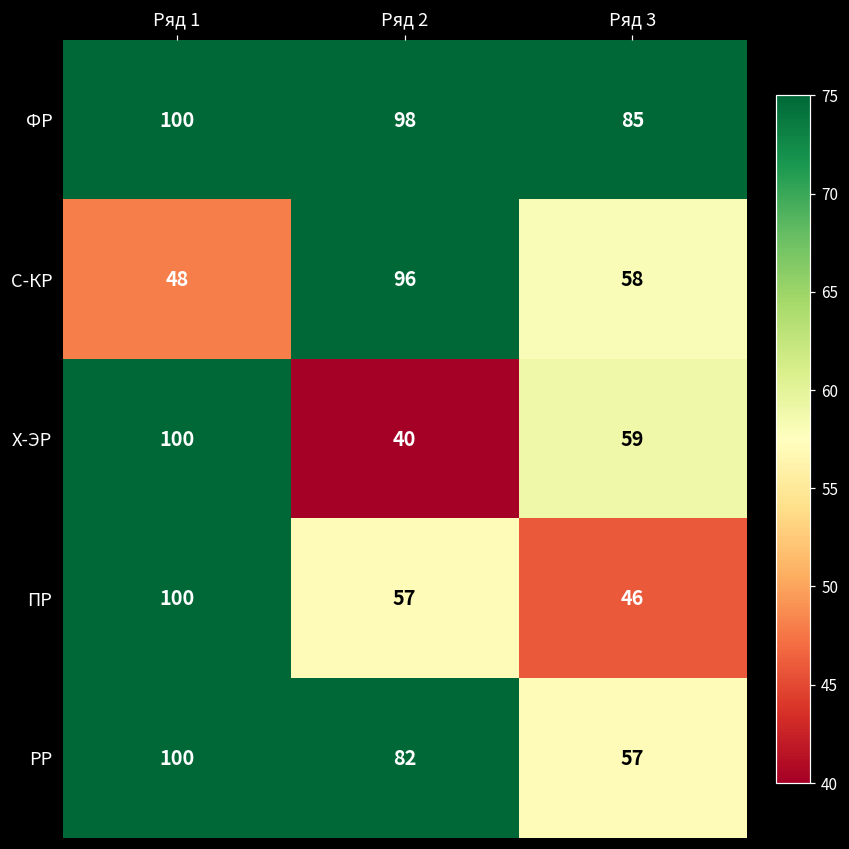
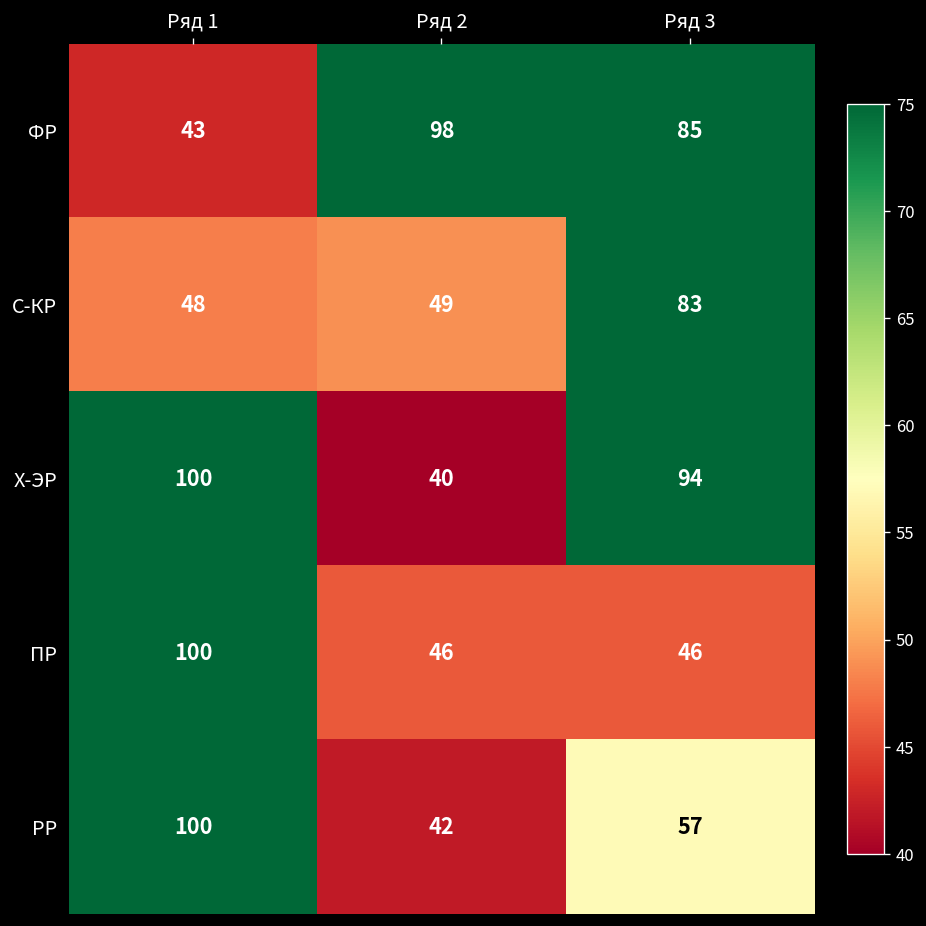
ФР, Ряд 1: 100 -> 43
С-КР, Ряд 2: 96 -> 49
С-КР, Ряд 3: 58 -> 83
Х-ЭР, Ряд 3: 59 -> 94
ПР, Ряд 2: 57 -> 46
РР, Ряд 2: 82 -> 42
